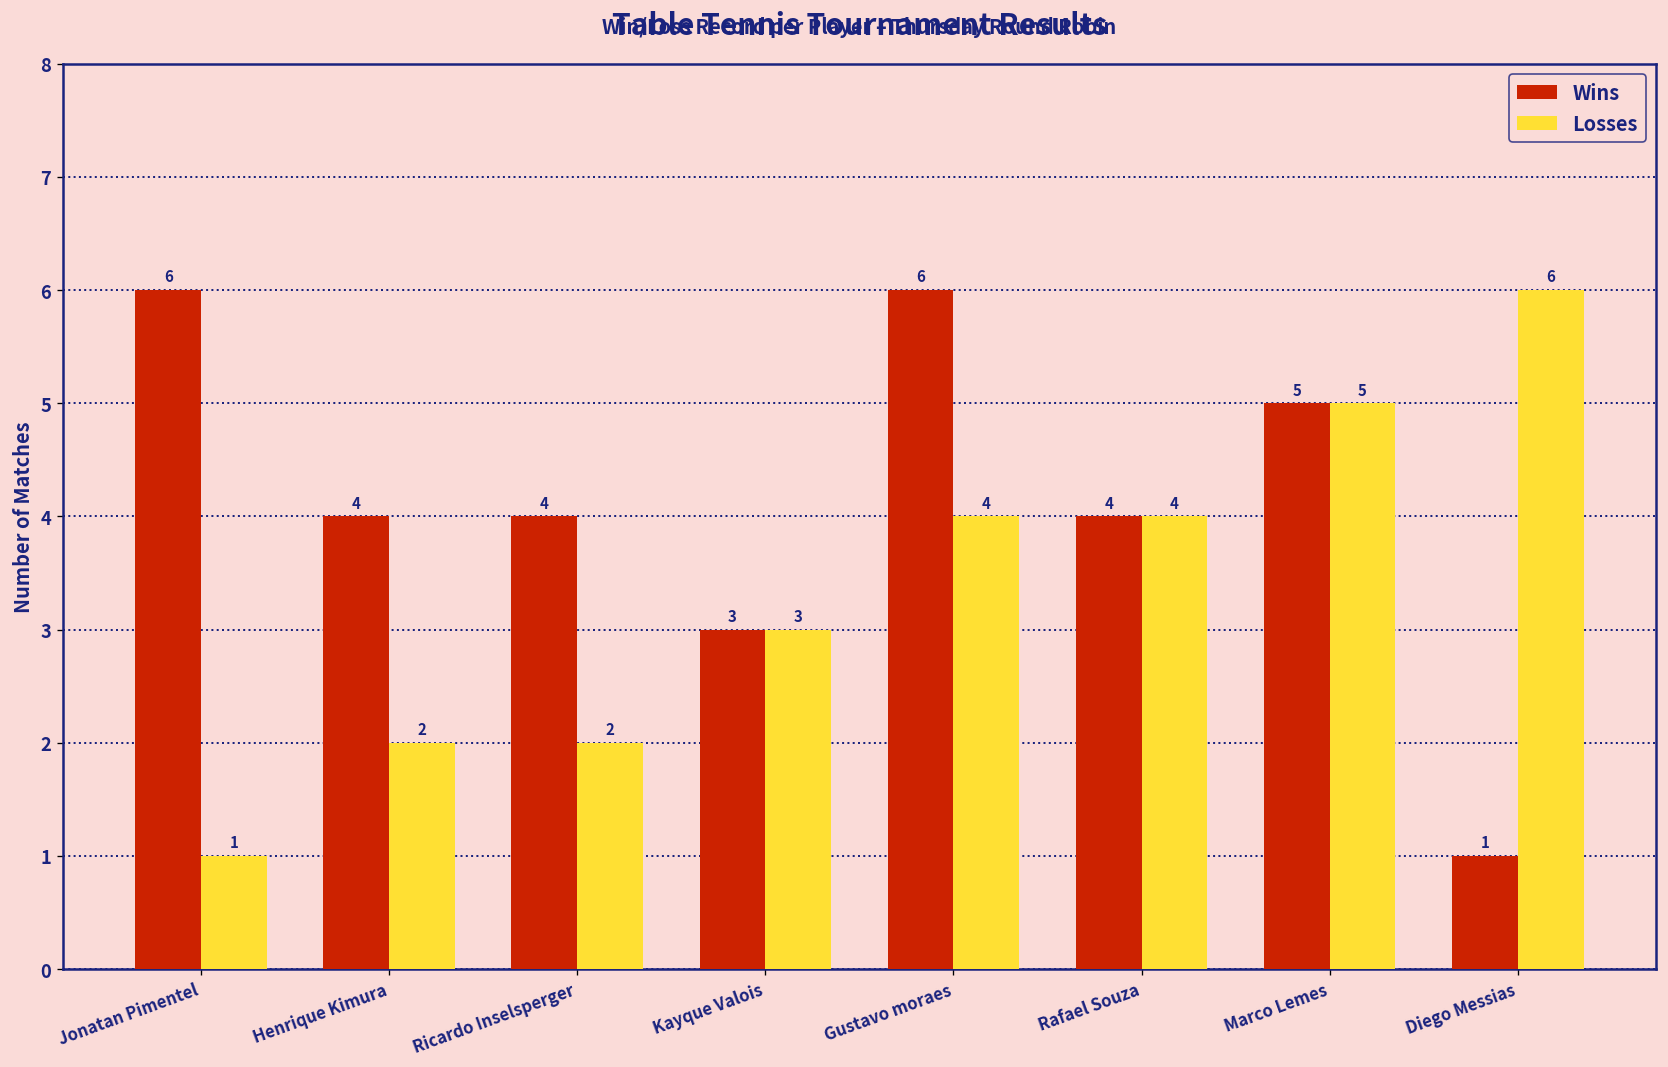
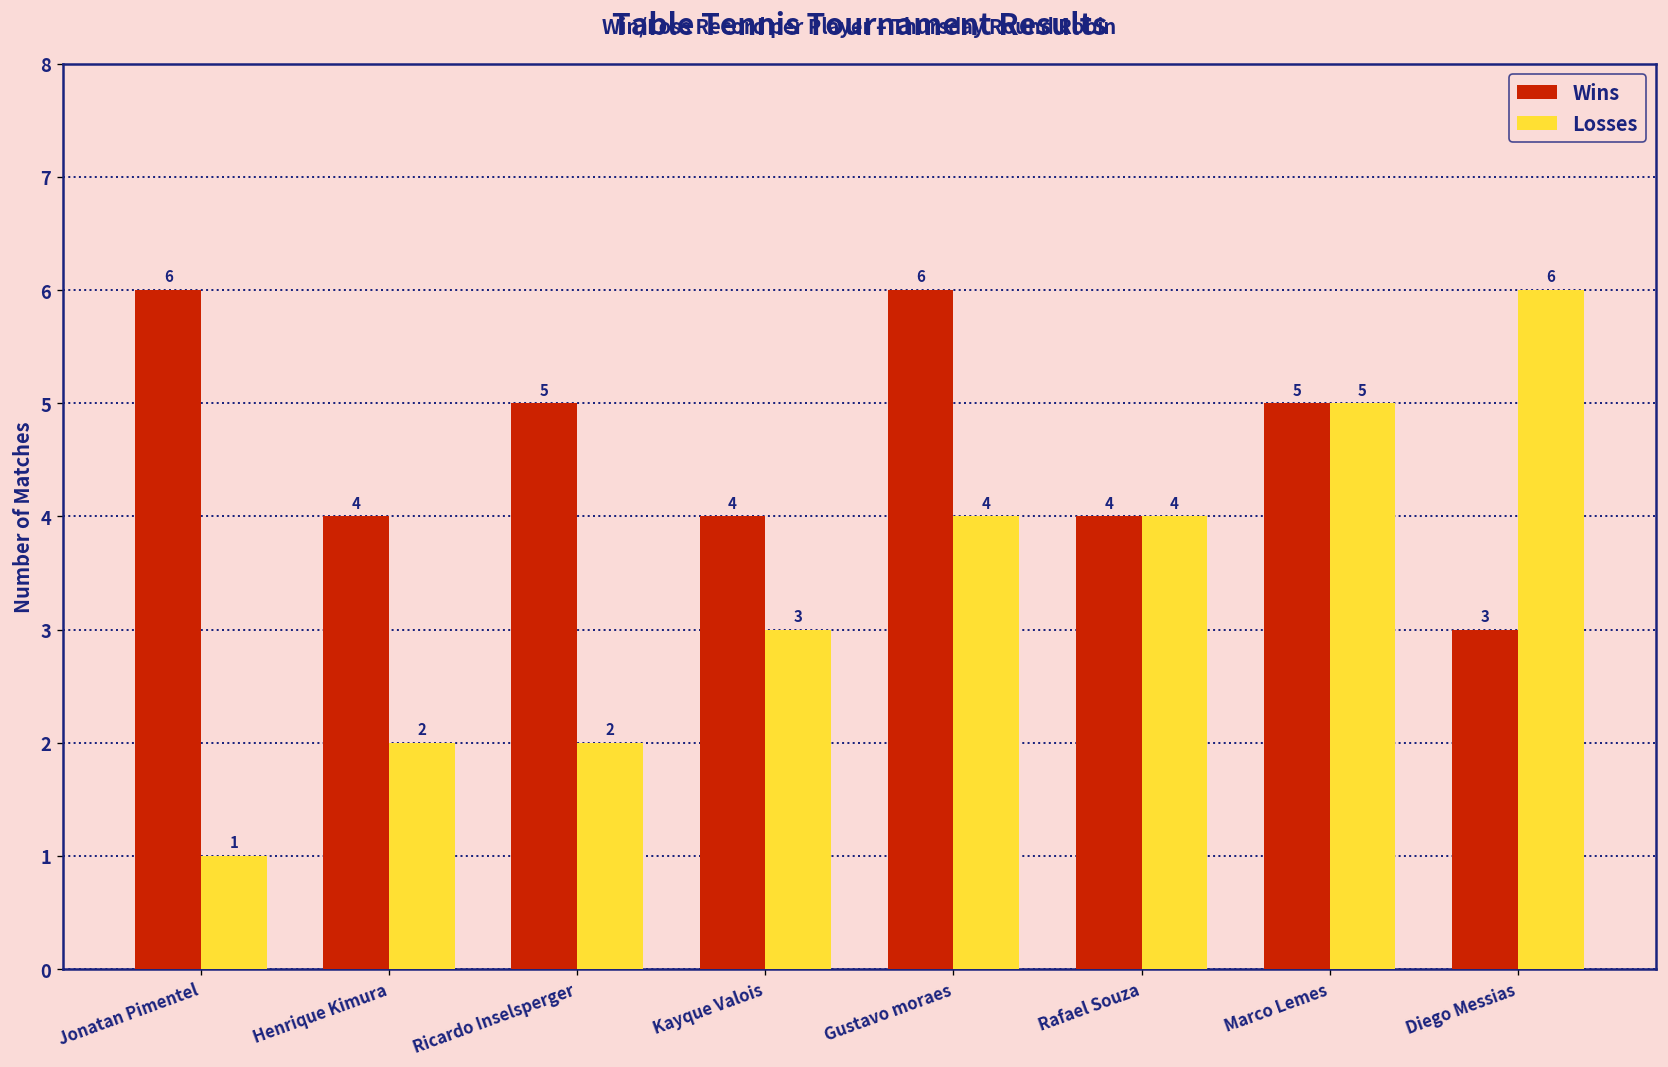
Wins, Ricardo Inselsperger: 4 -> 5
Wins, Kayque Valois: 3 -> 4
Wins, Diego Messias: 1 -> 3
